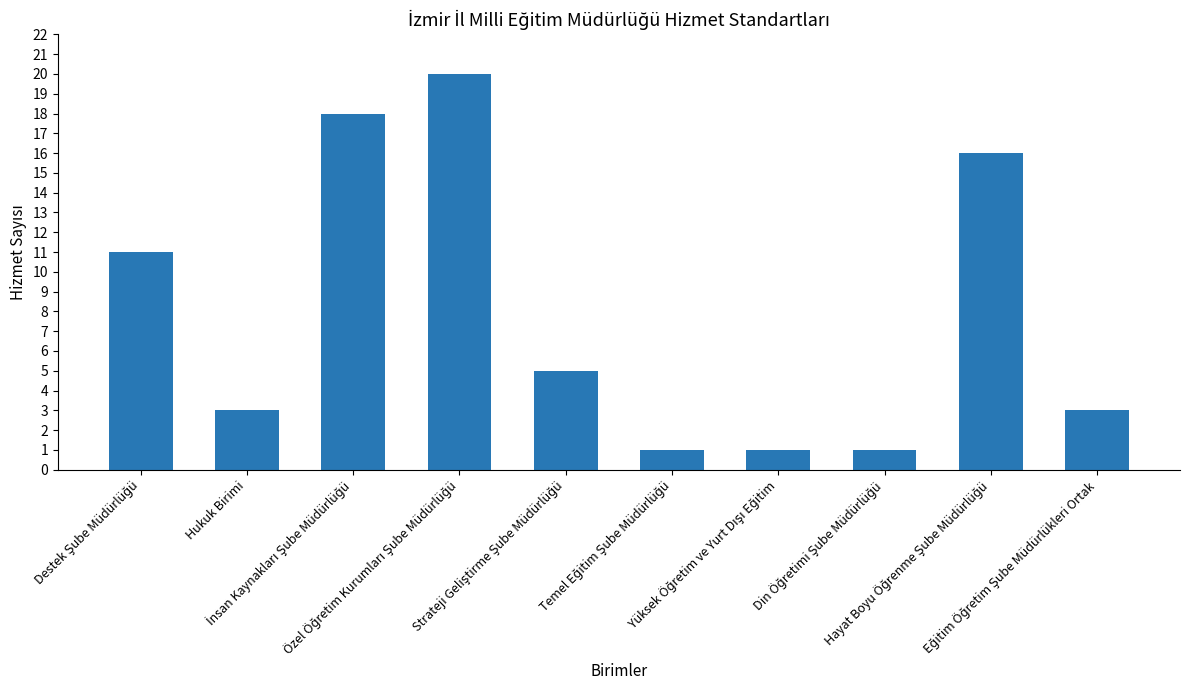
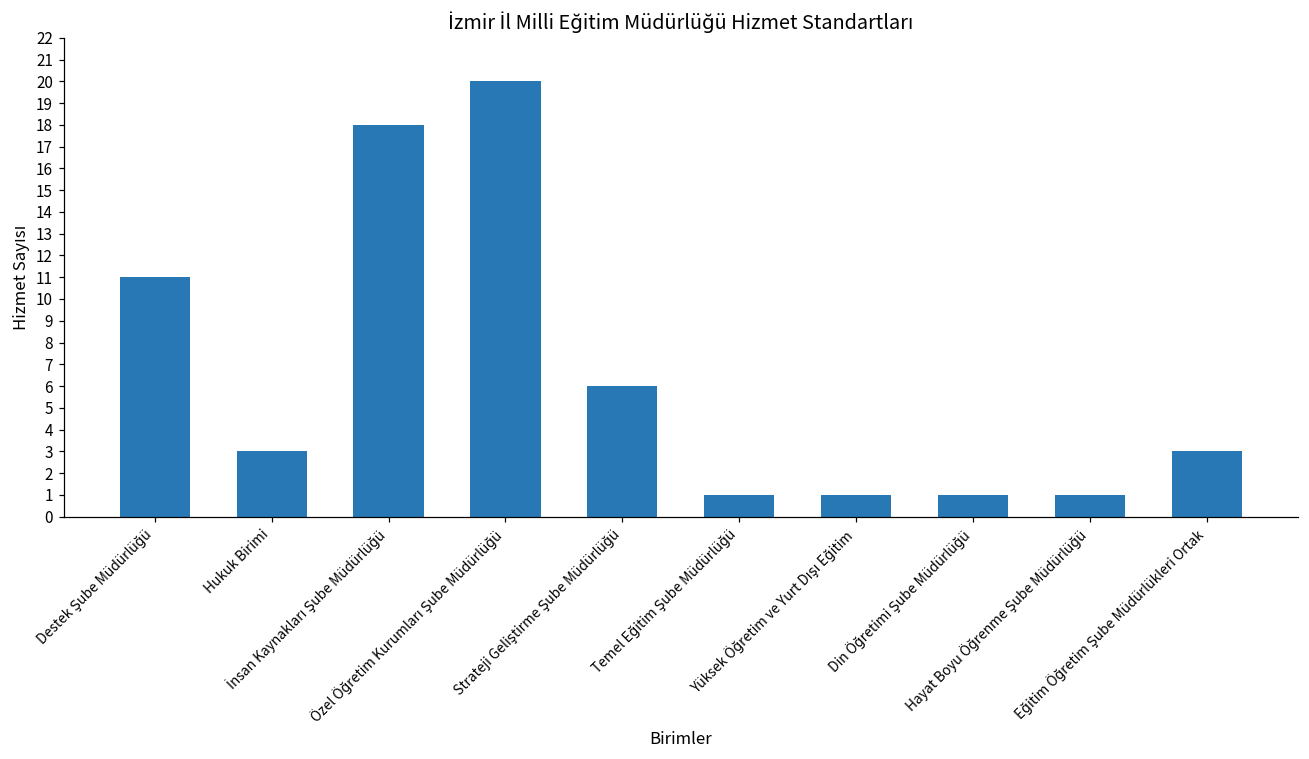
Strateji Geliştirme Şube Müdürlüğü: 5 -> 6
Hayat Boyu Öğrenme Şube Müdürlüğü: 16 -> 1
